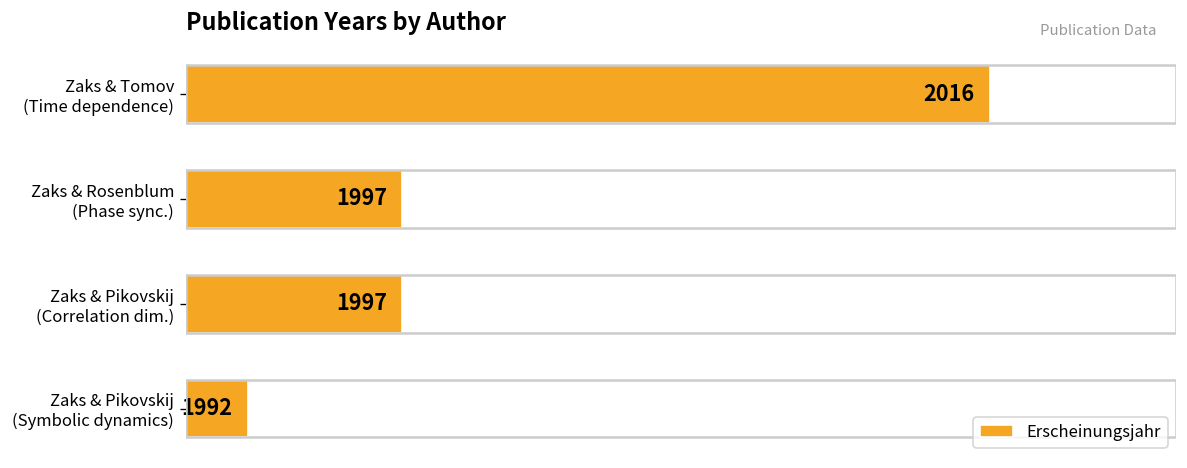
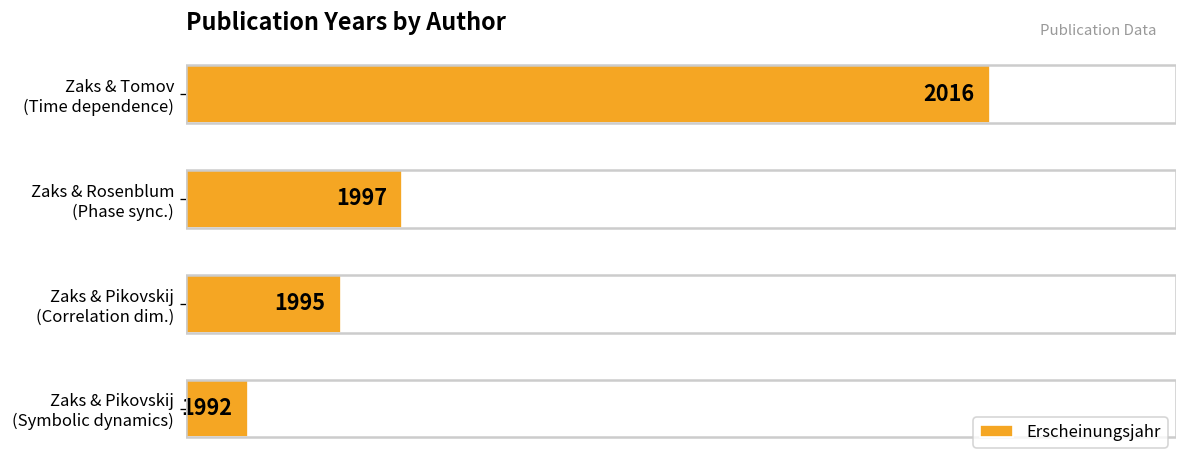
Zaks & Pikovskij (Correlation dim.): 1997 -> 1995
